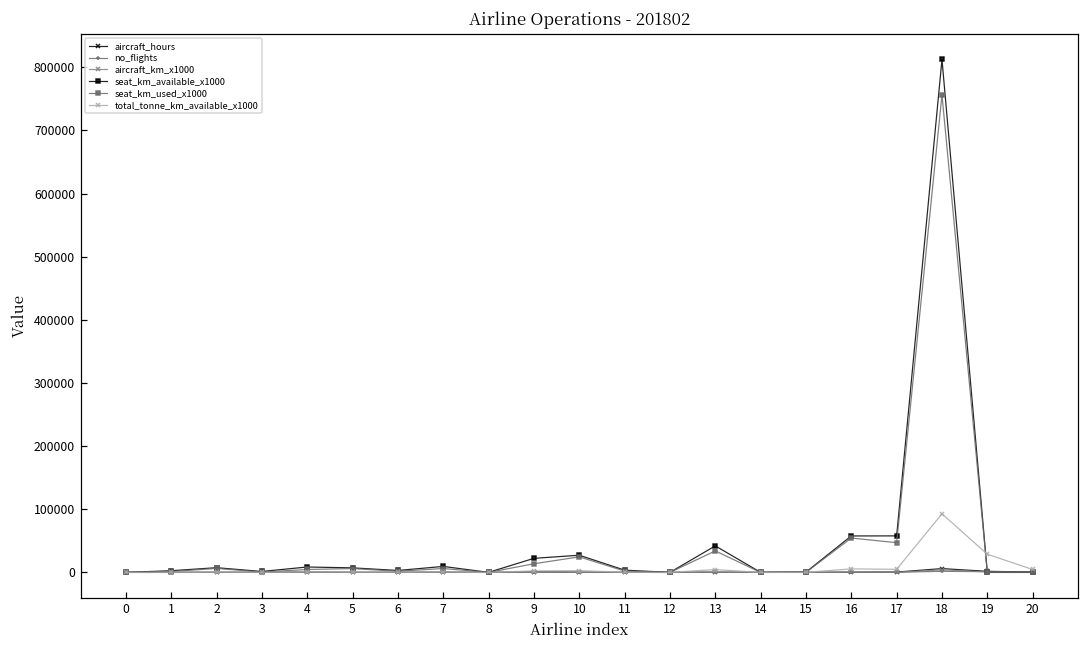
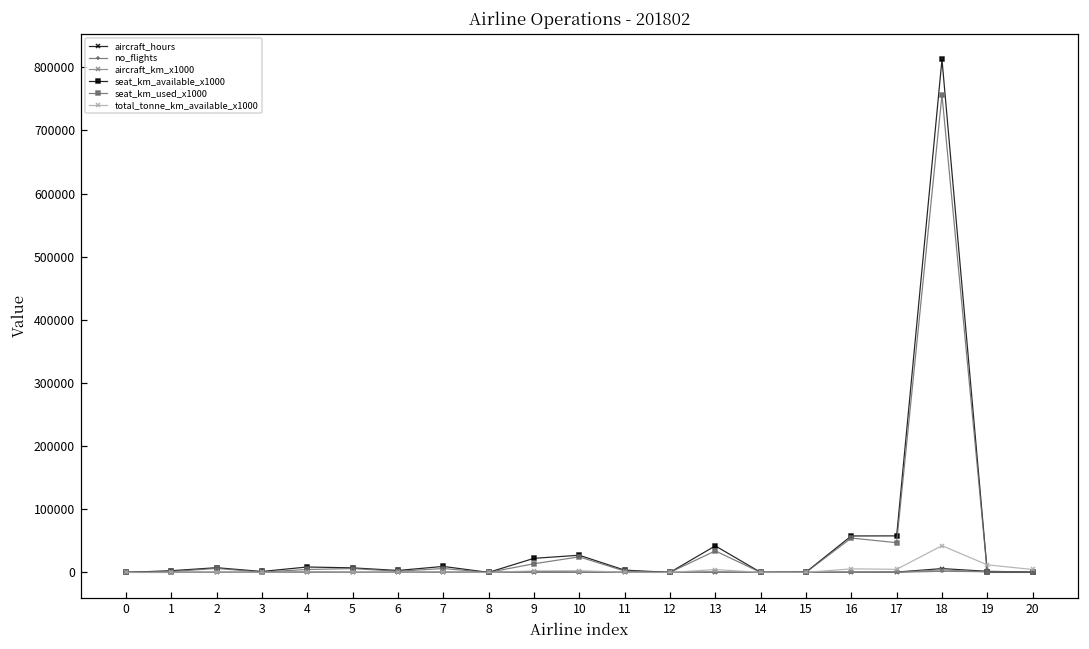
total_tonne_km_available_x1000, 18: 90000 -> 40000
total_tonne_km_available_x1000, 19: 30000 -> 10000
